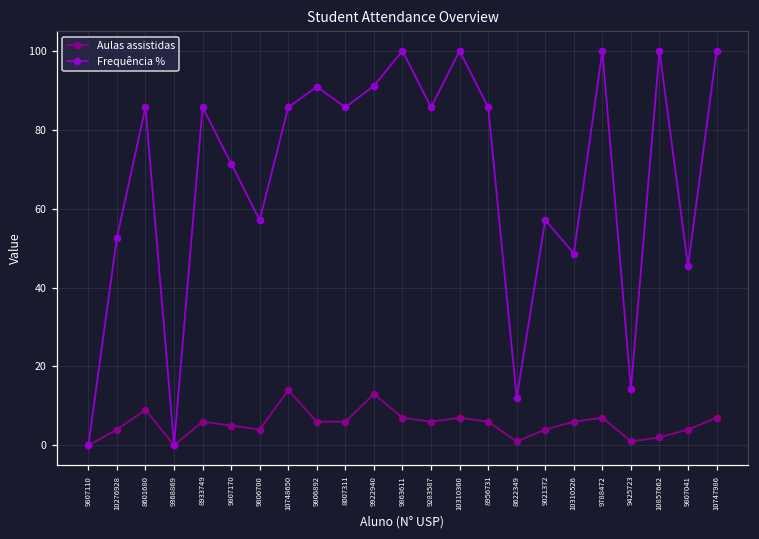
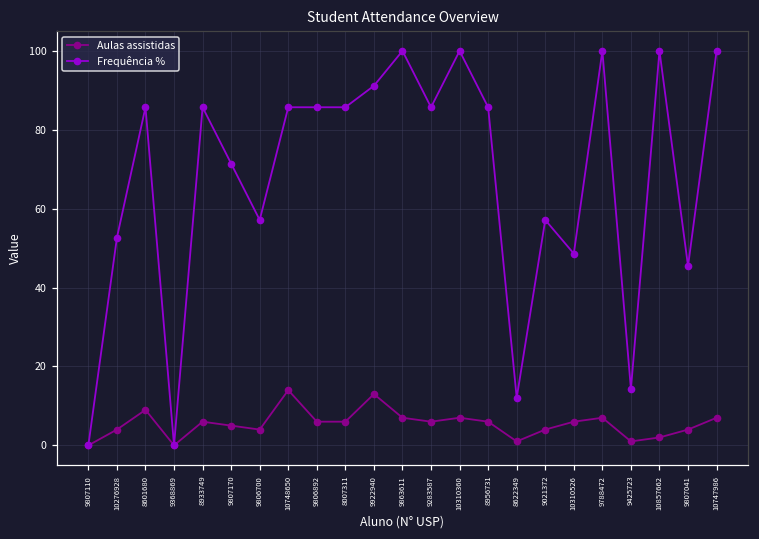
Frequência %, 9806892: 91 -> 86
